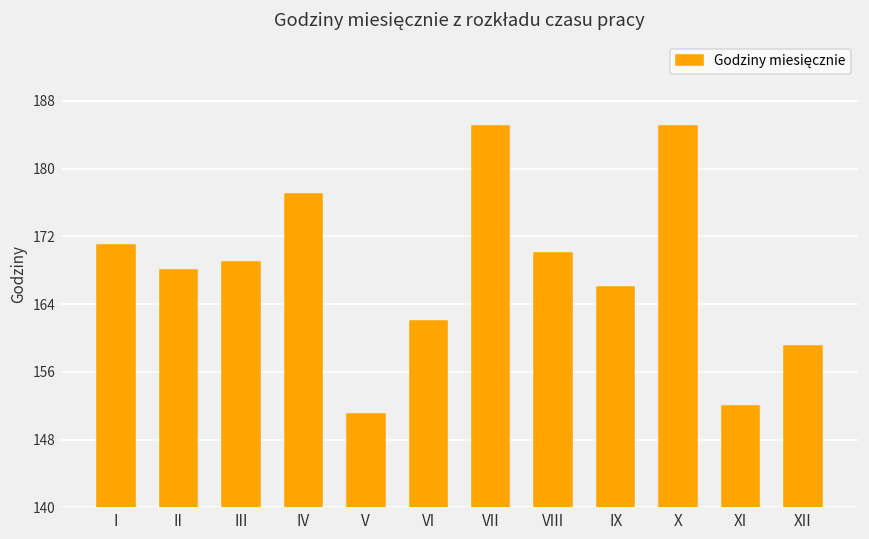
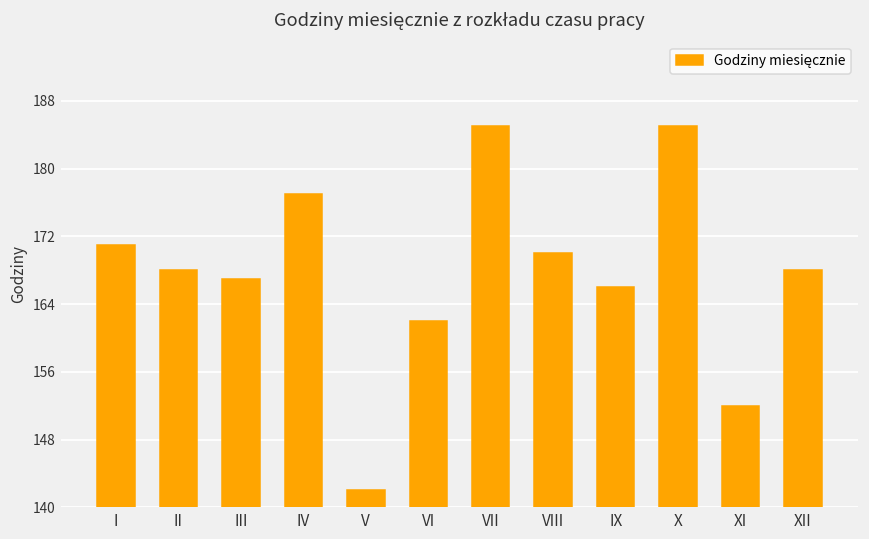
III: 169 -> 167
V: 151 -> 142
XII: 159 -> 168
